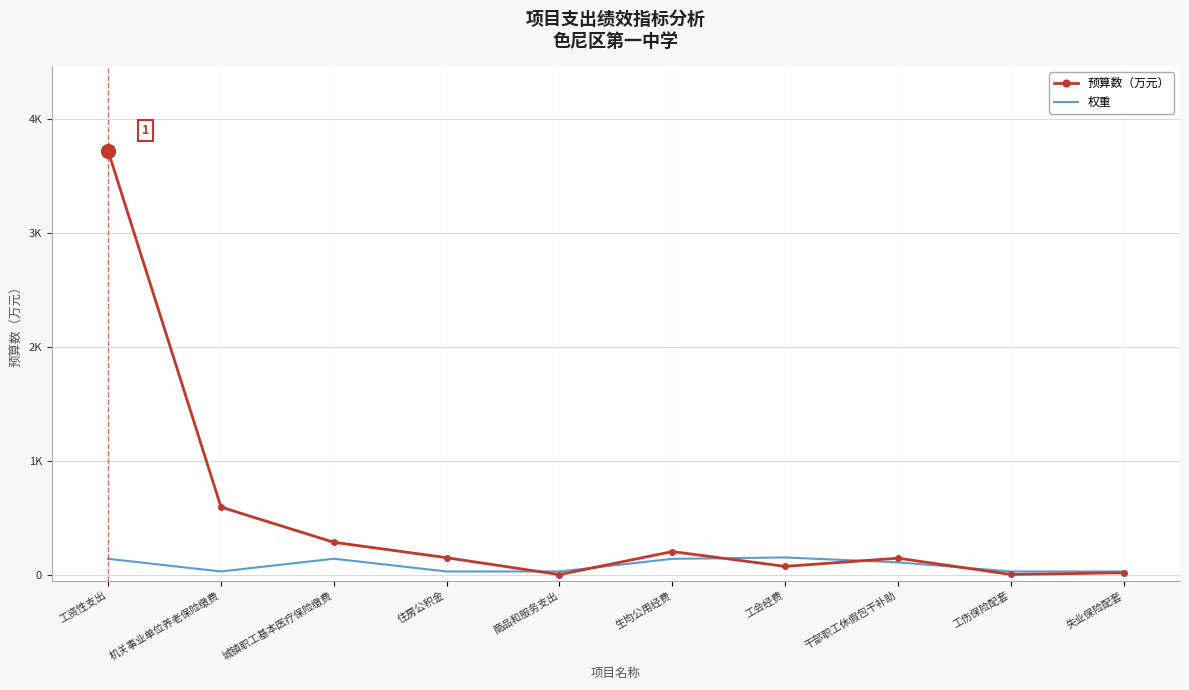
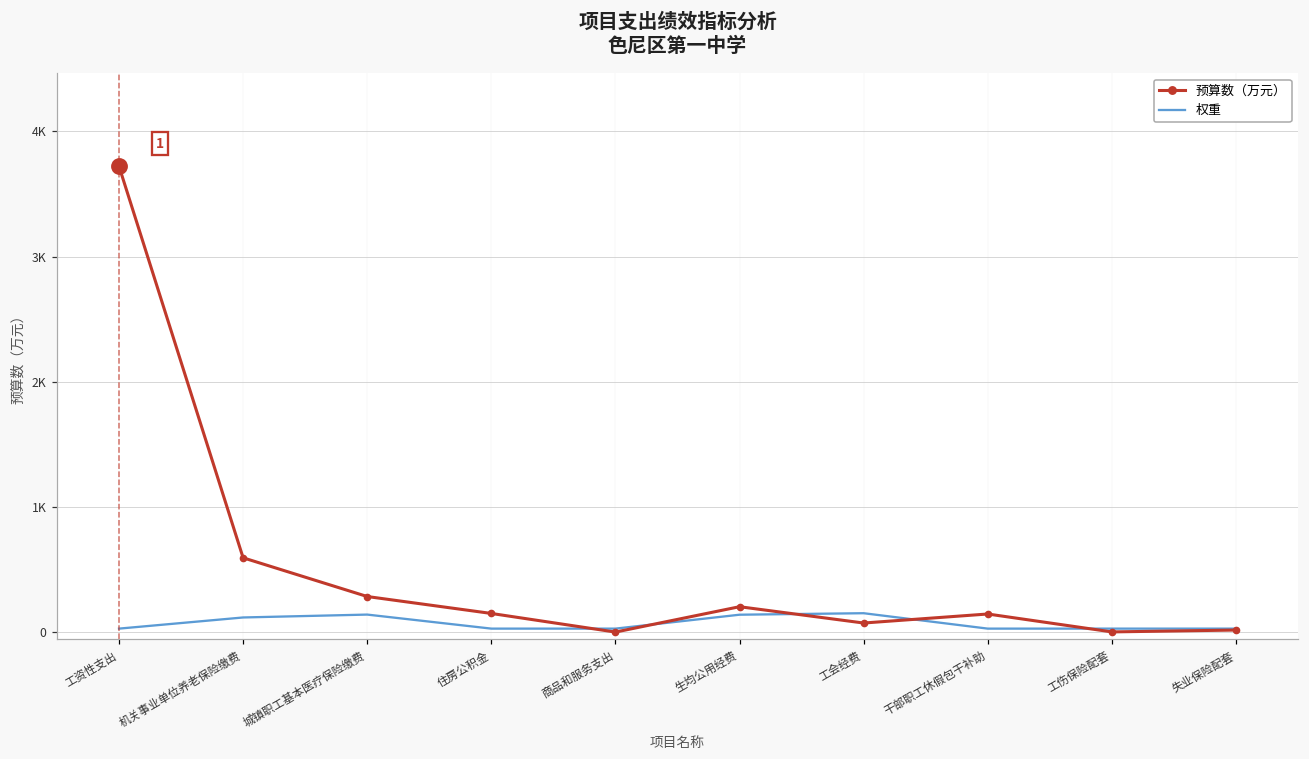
权重, 工资性支出: 140 -> 30
权重, 机关事业单位养老保险缴费: 30 -> 120
权重, 干部职工休假包干补助: 110 -> 30
